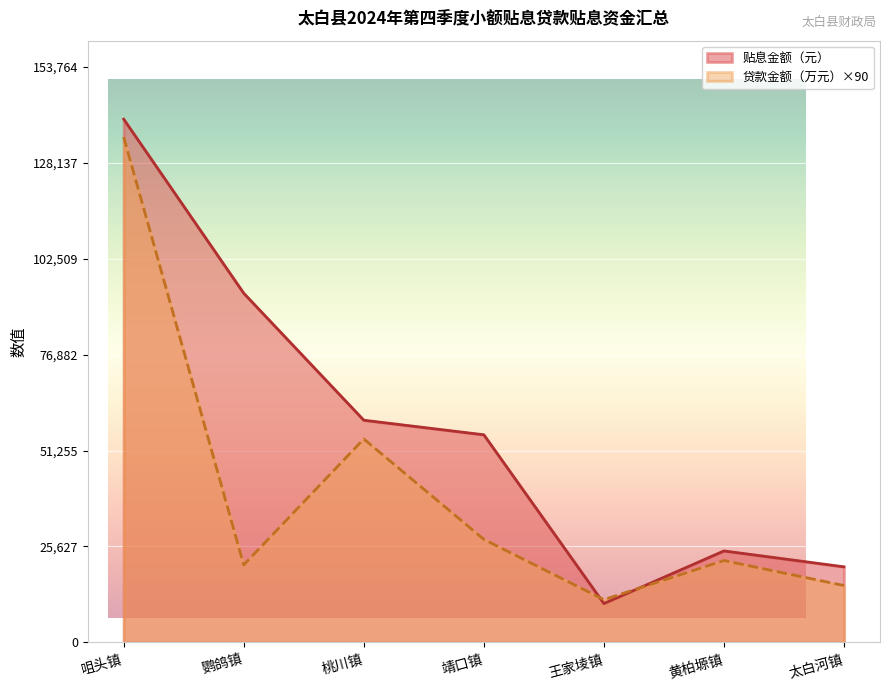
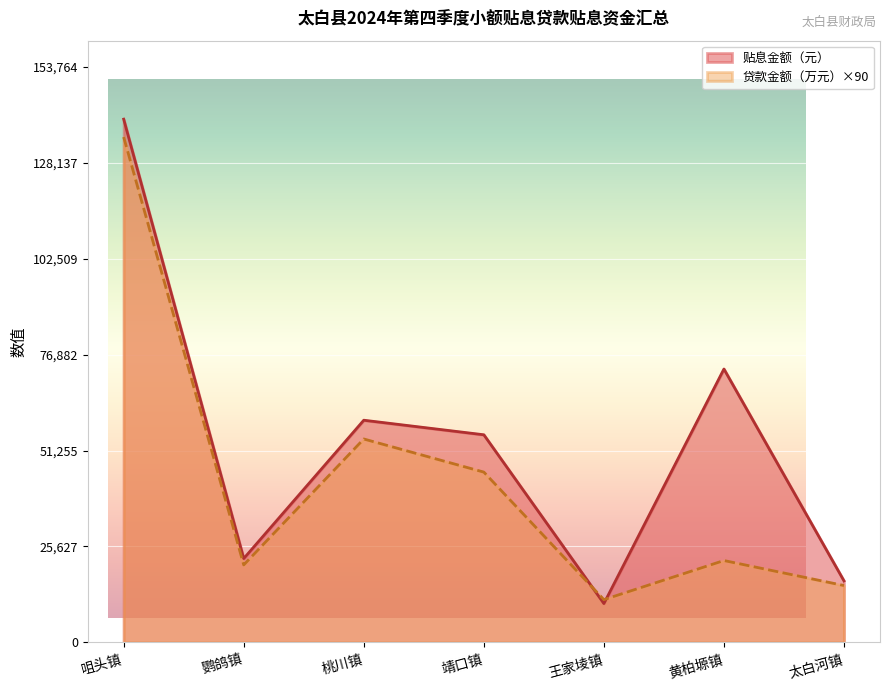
太白县2024年第四季度小额贴息贷款贴息资金汇总, 贴息金额（元）, 鹦鸽镇: 93,000 -> 22,000
太白县2024年第四季度小额贴息贷款贴息资金汇总, 贷款金额（万元）×90, 靖口镇: 28,000 -> 45,000
太白县2024年第四季度小额贴息贷款贴息资金汇总, 贴息金额（元）, 黄柏塬镇: 24,000 -> 73,000
太白县2024年第四季度小额贴息贷款贴息资金汇总, 贴息金额（元）, 太白河镇: 20,000 -> 16,000
